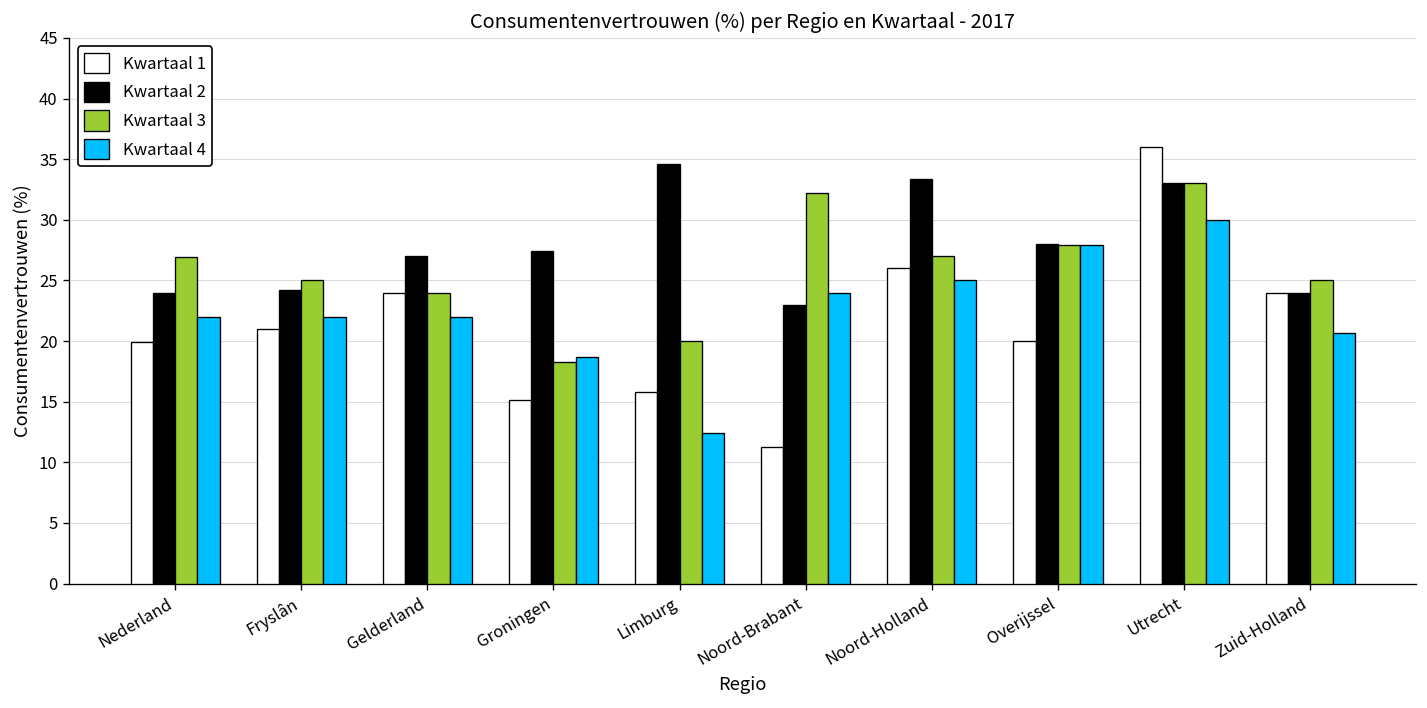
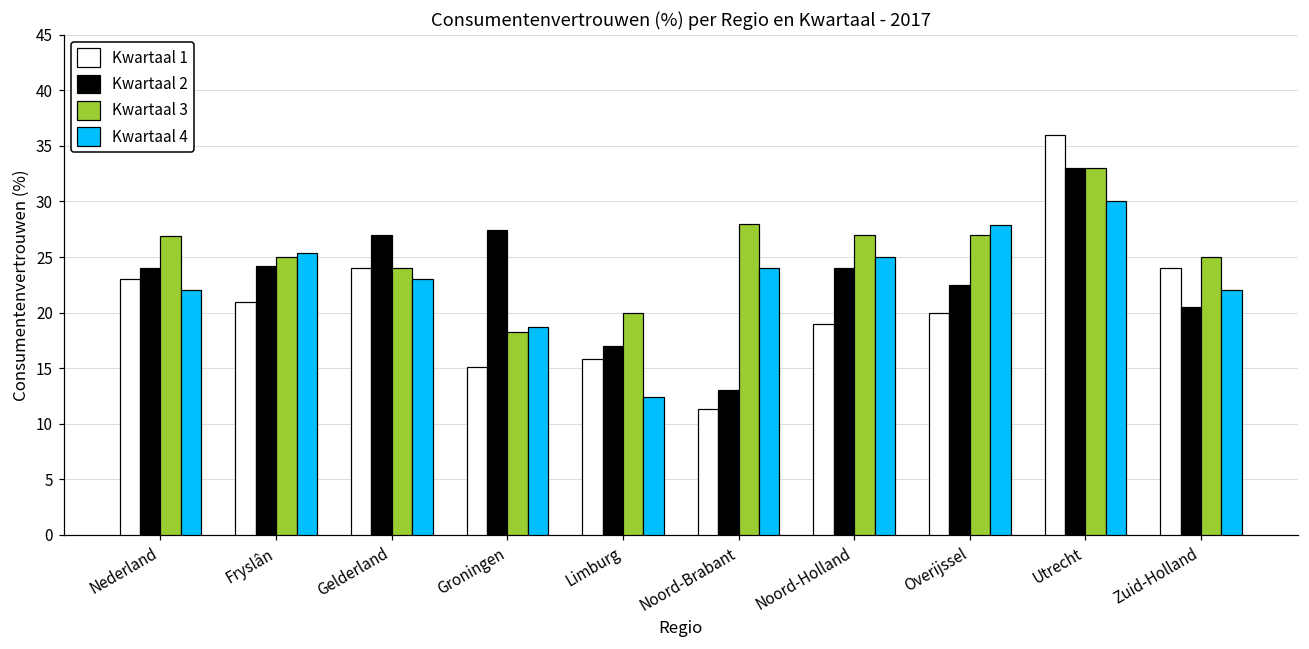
Kwartaal 1, Nederland: 19.9 -> 23.0
Kwartaal 4, Fryslân: 22.0 -> 25.4
Kwartaal 4, Gelderland: 22 -> 23
Kwartaal 2, Limburg: 34.6 -> 17.0
Kwartaal 2, Noord-Brabant: 23 -> 13
Kwartaal 3, Noord-Brabant: 32.2 -> 28.0
Kwartaal 1, Noord-Holland: 26 -> 19
Kwartaal 2, Noord-Holland: 33.4 -> 24.0
Kwartaal 2, Overijssel: 28.0 -> 22.5
Kwartaal 3, Overijssel: 27.9 -> 27.0
Kwartaal 2, Zuid-Holland: 24.0 -> 20.5
Kwartaal 4, Zuid-Holland: 20.7 -> 22.0
